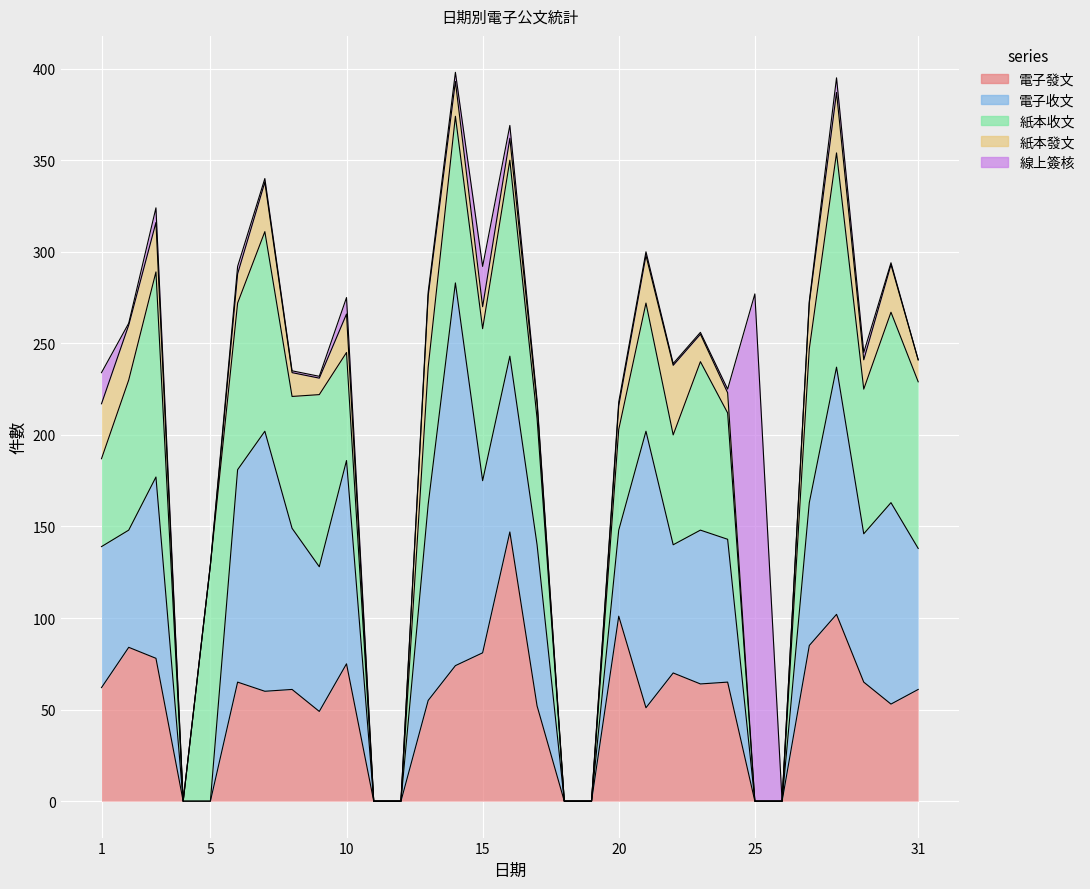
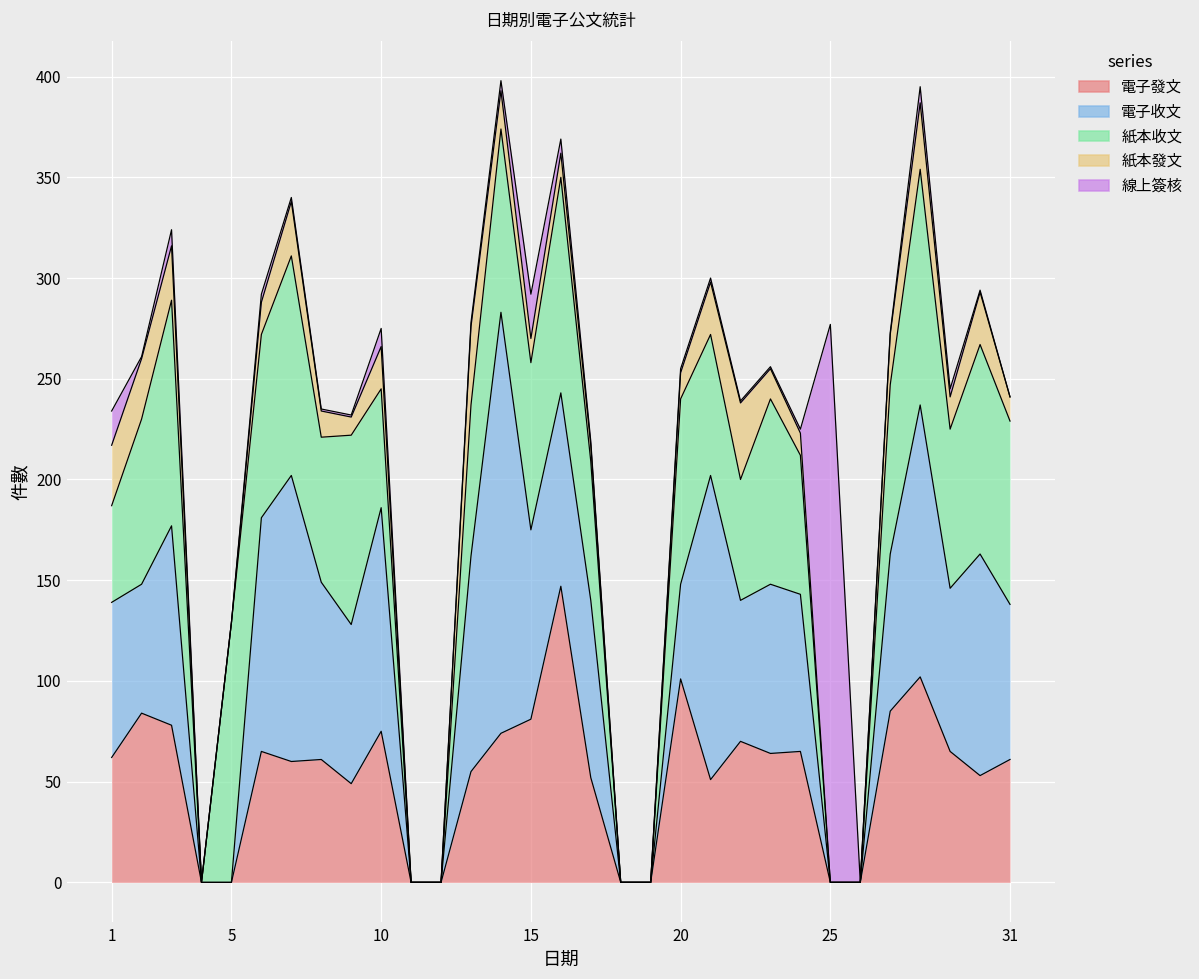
紙本收文, 20: 55 -> 92
